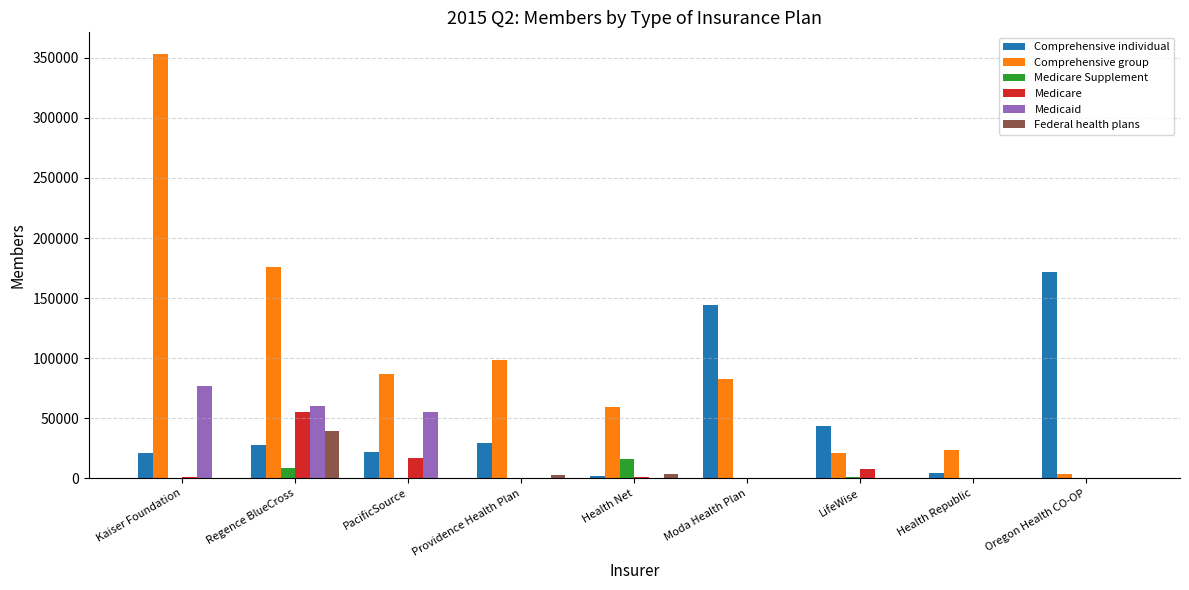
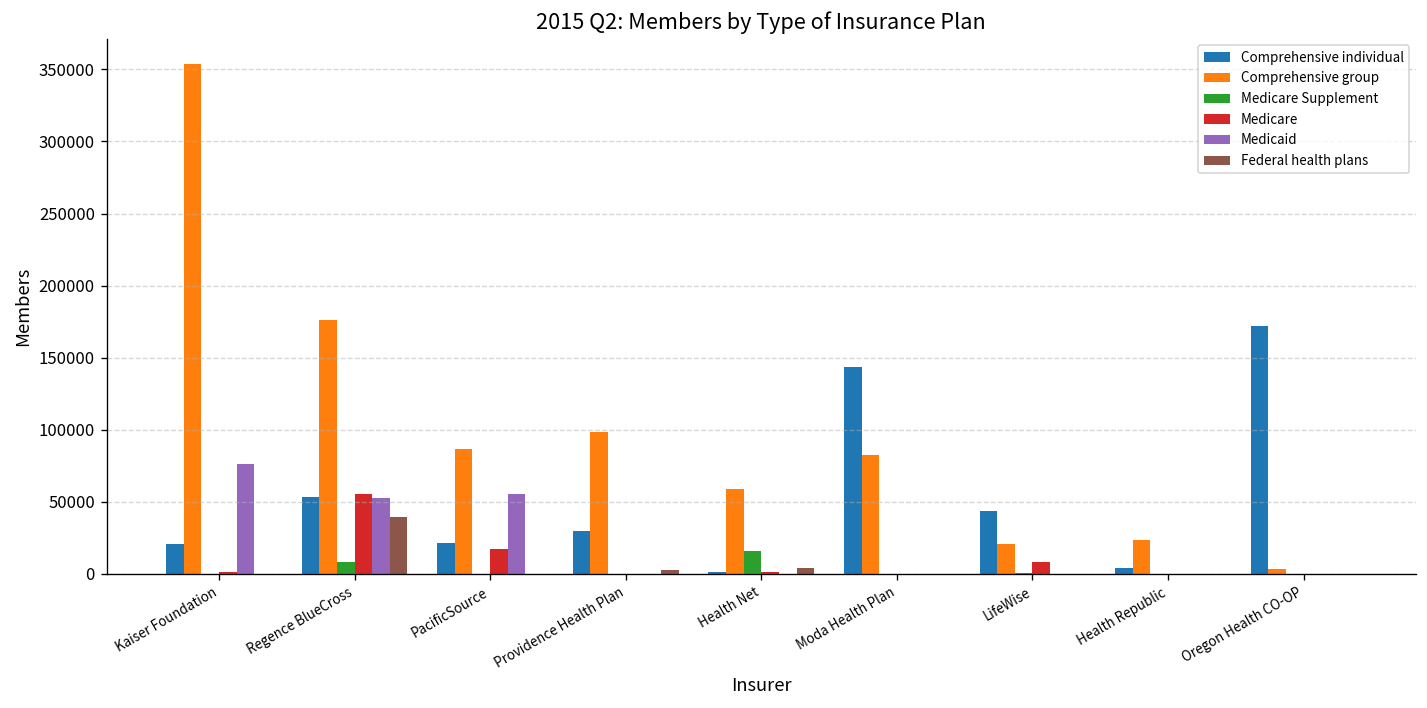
Comprehensive individual, Regence BlueCross: 28000 -> 54000
Medicaid, Regence BlueCross: 60000 -> 53000
